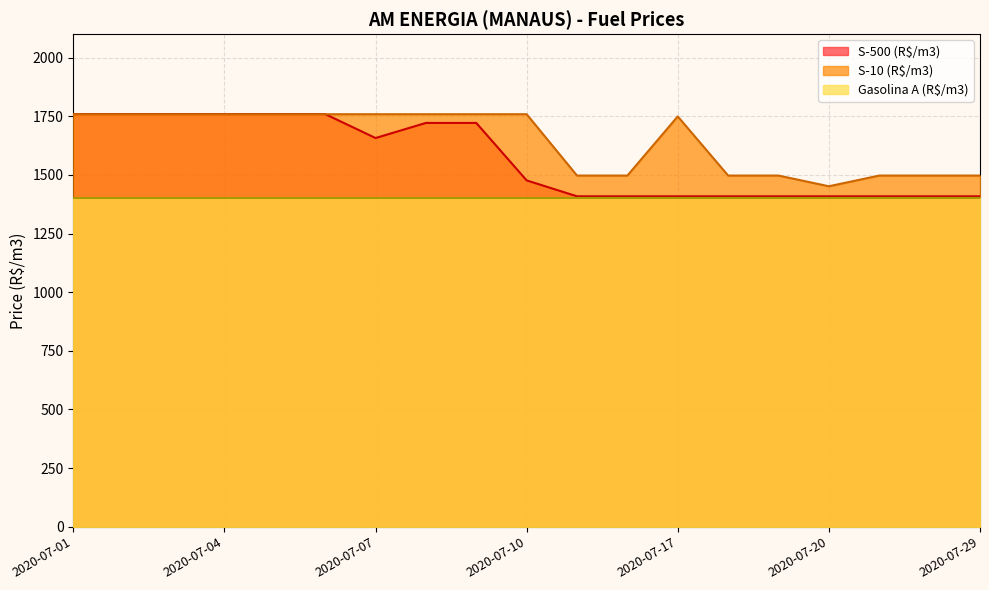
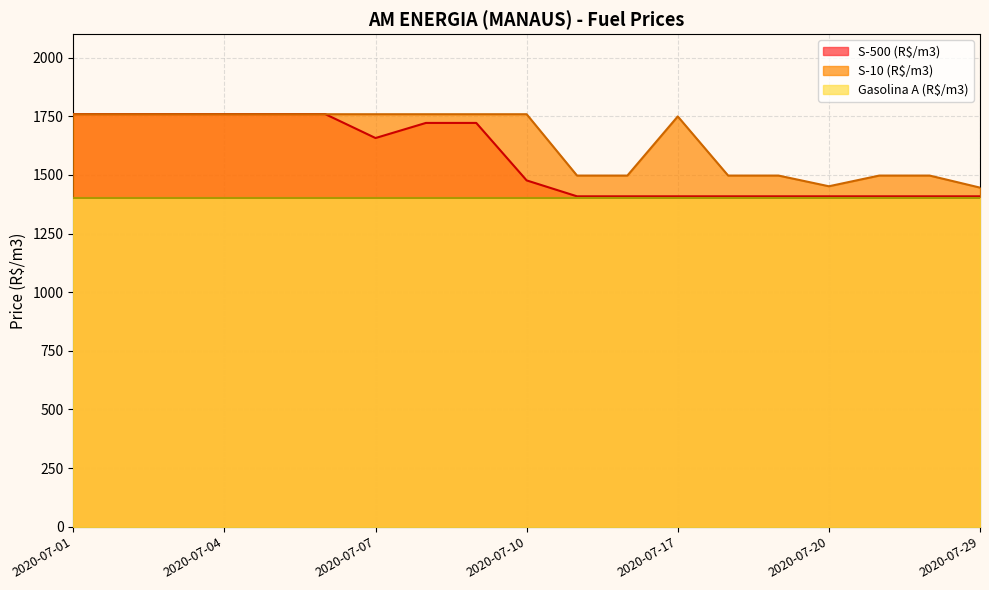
S-10 (R$/m3), 2020-07-29: 1500 -> 1450
